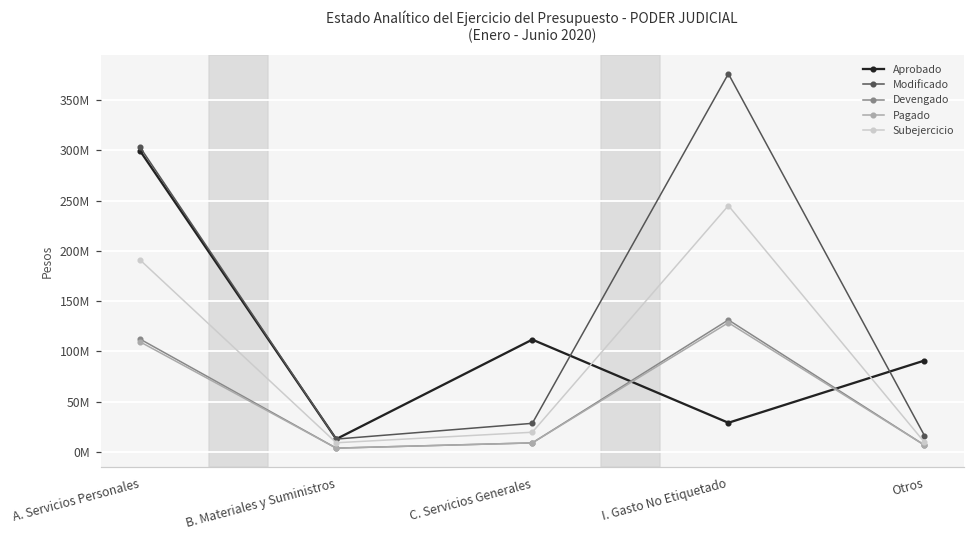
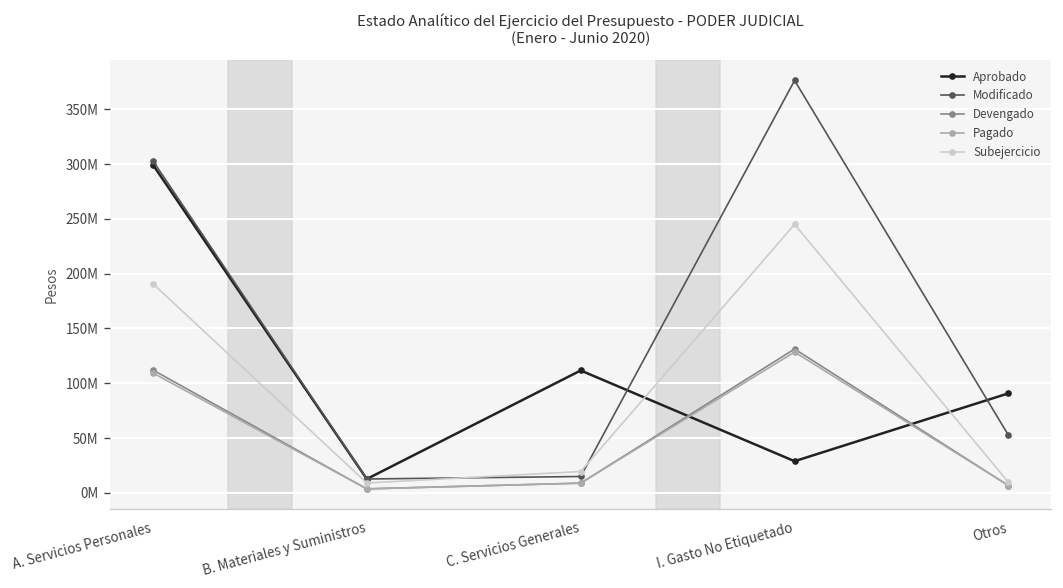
Modificado, C. Servicios Generales: 30000000 -> 10000000
Modificado, Otros: 20000000 -> 50000000
